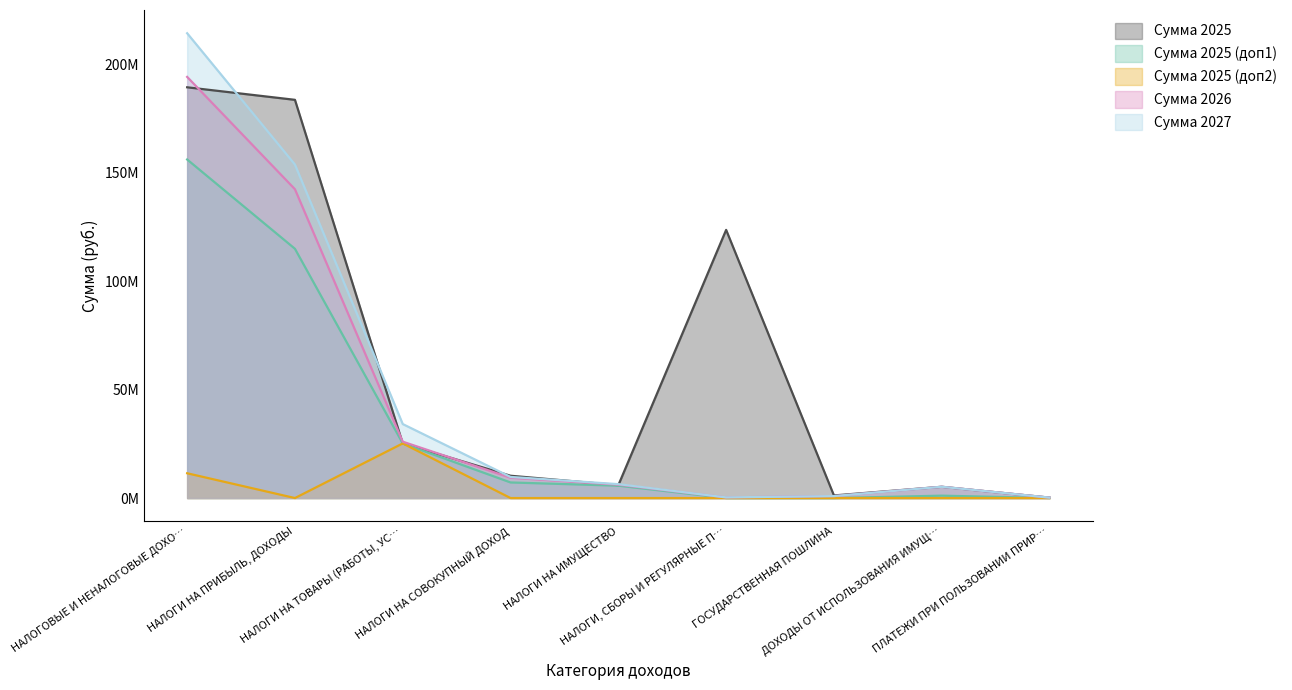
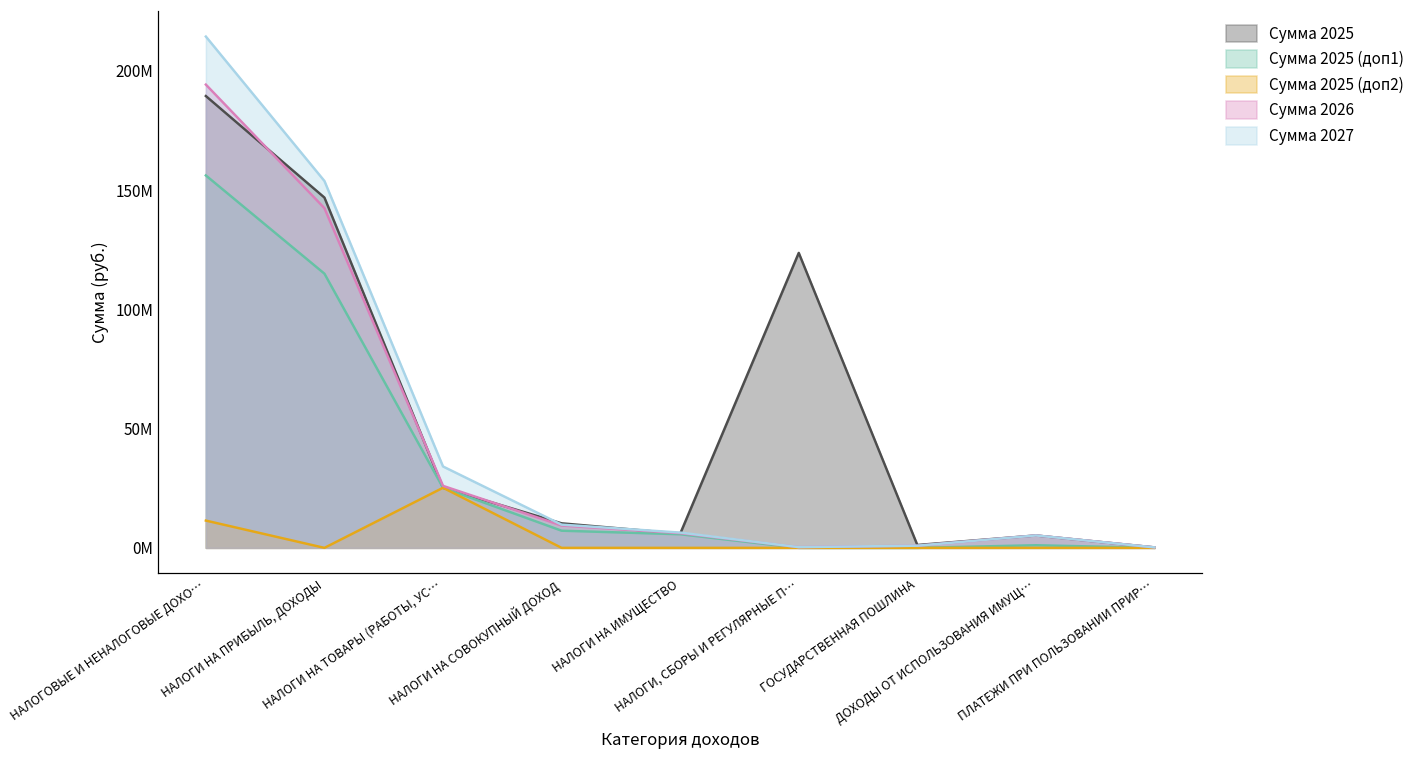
Сумма 2025, НАЛОГИ НА ПРИБЫЛЬ, ДОХОДЫ: 184000000 -> 147000000
